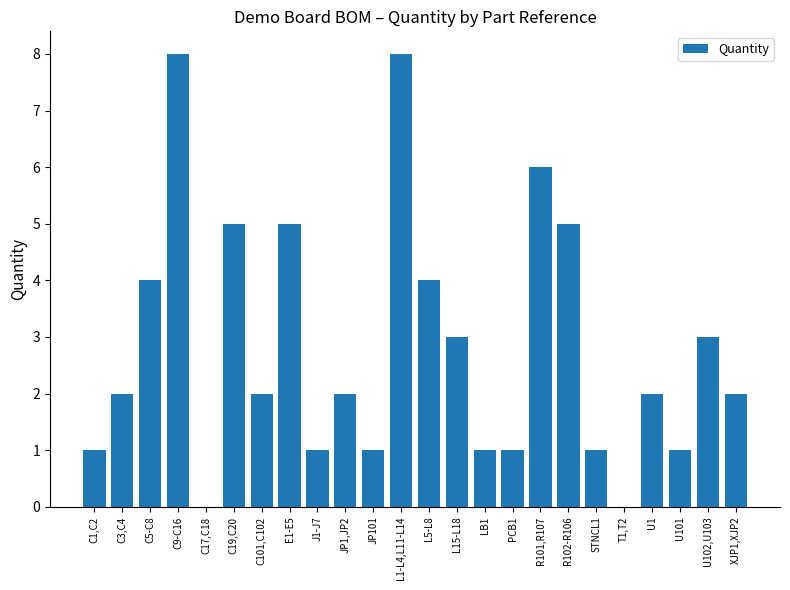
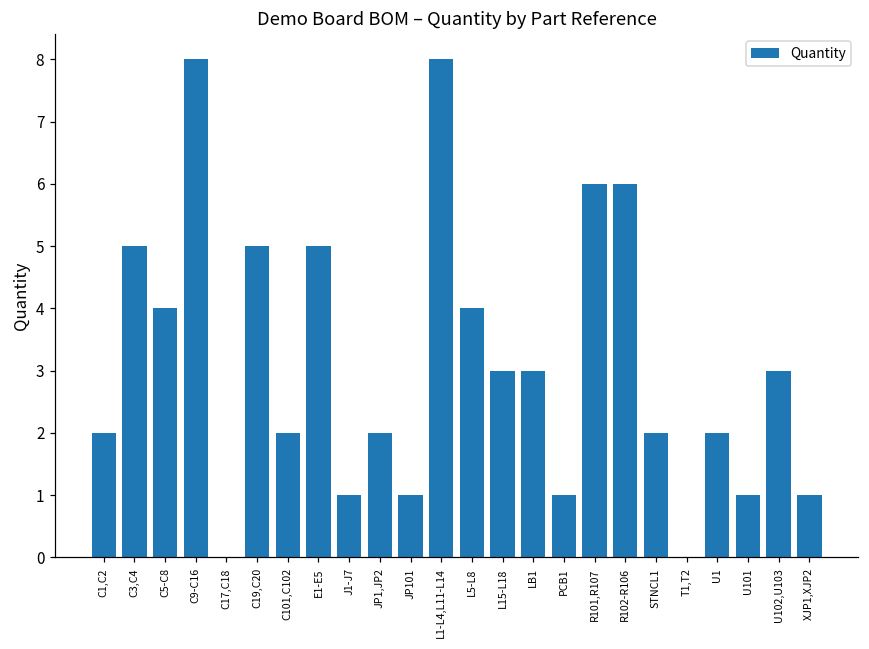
C1,C2: 1 -> 2
C3,C4: 2 -> 5
LB1: 1 -> 3
R102-R106: 5 -> 6
STNCL1: 1 -> 2
XJP1,XJP2: 2 -> 1
